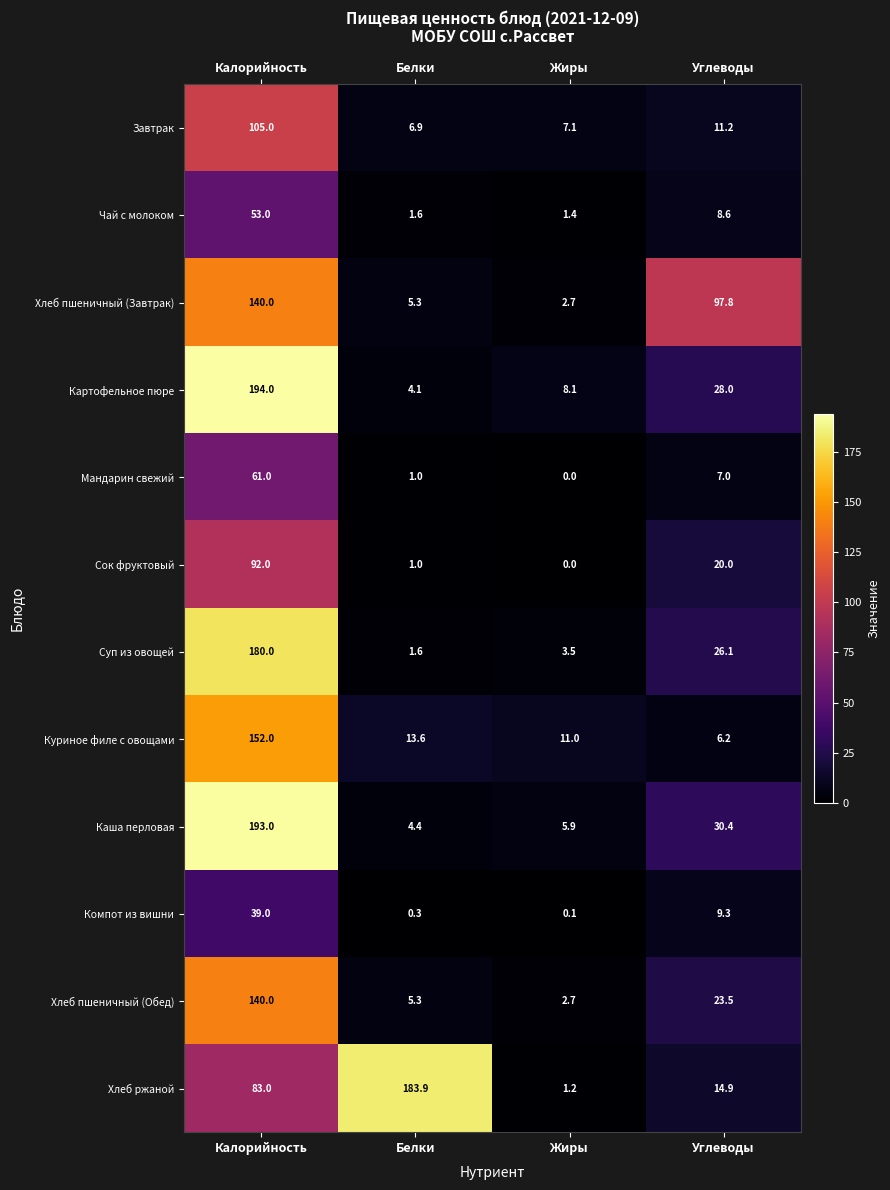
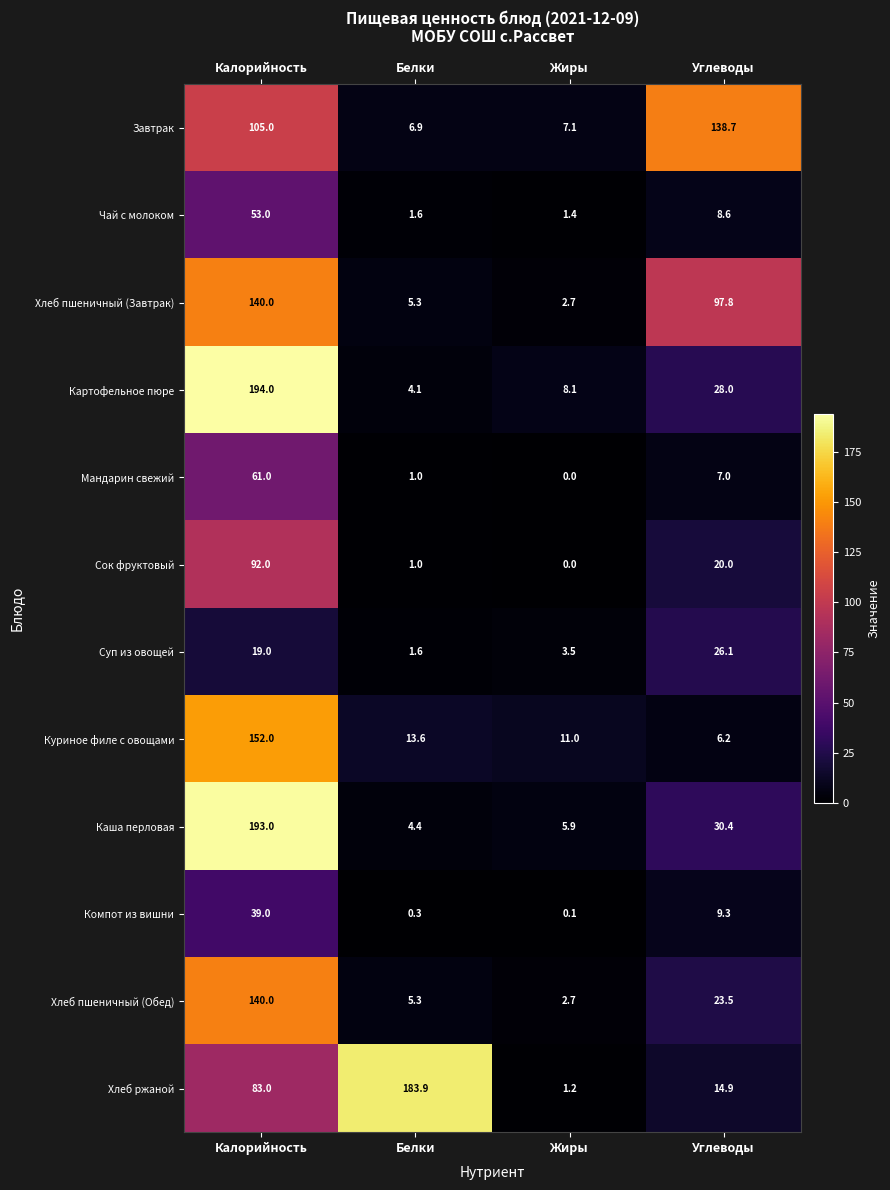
Завтрак, Углеводы: 11.2 -> 138.7
Суп из овощей, Калорийность: 180.0 -> 19.0
